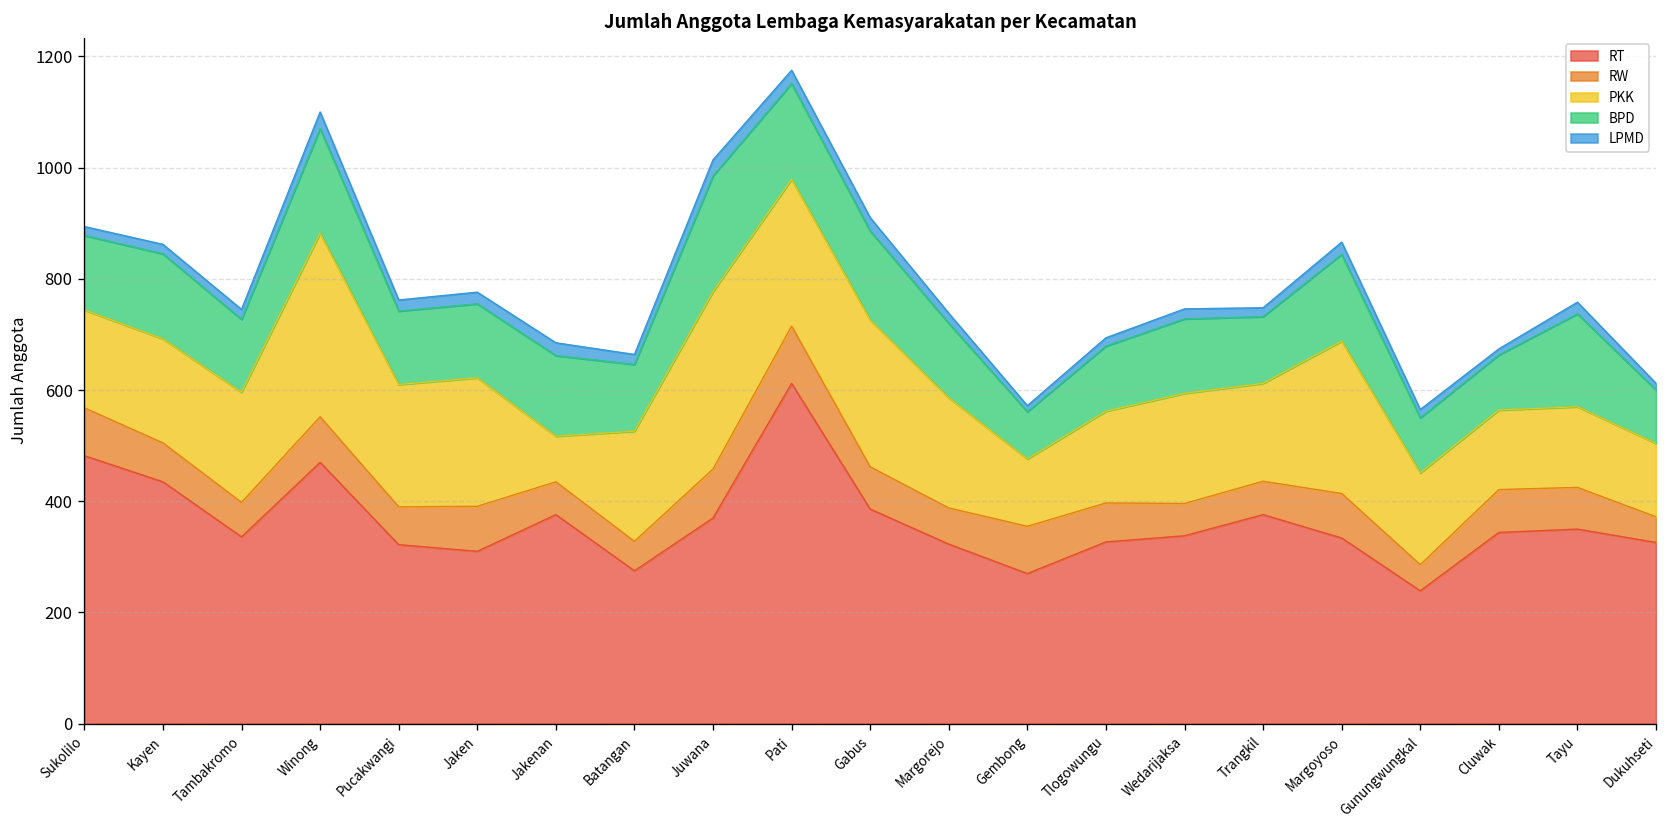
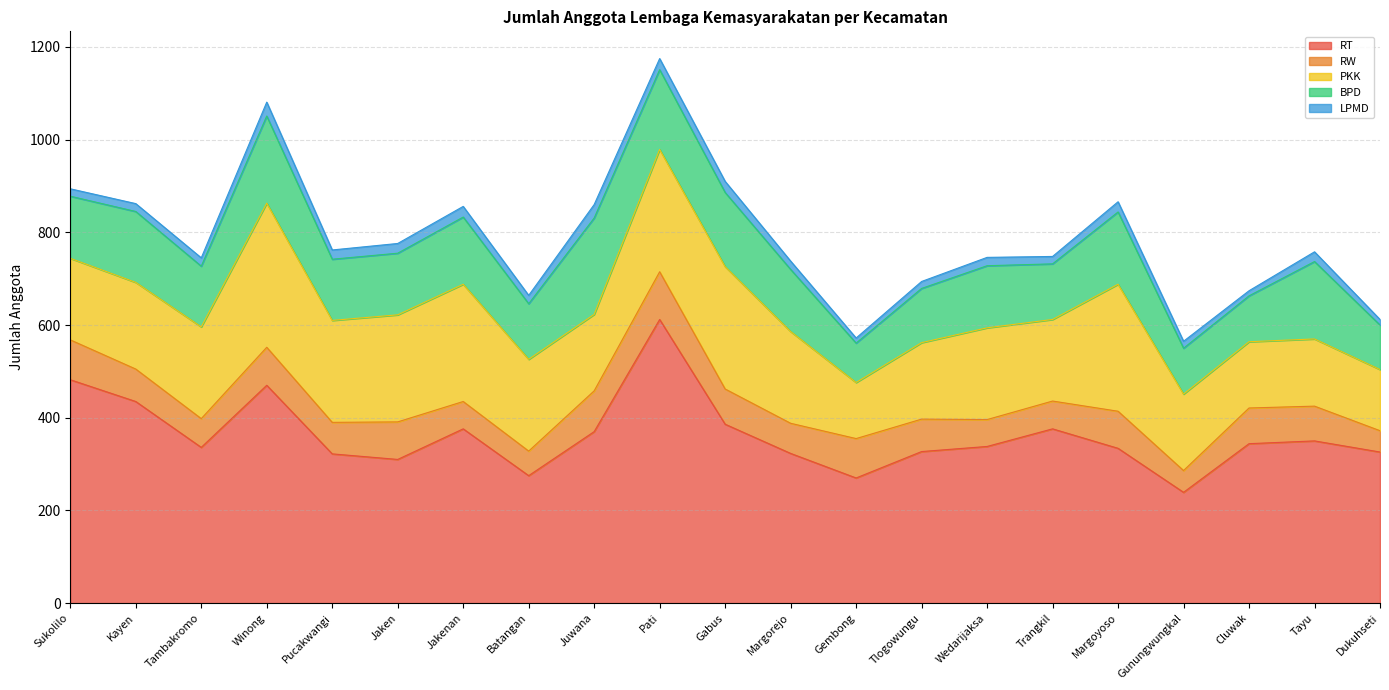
PKK, Winong: 330 -> 310
PKK, Jakenan: 80 -> 250
PKK, Juwana: 320 -> 170
